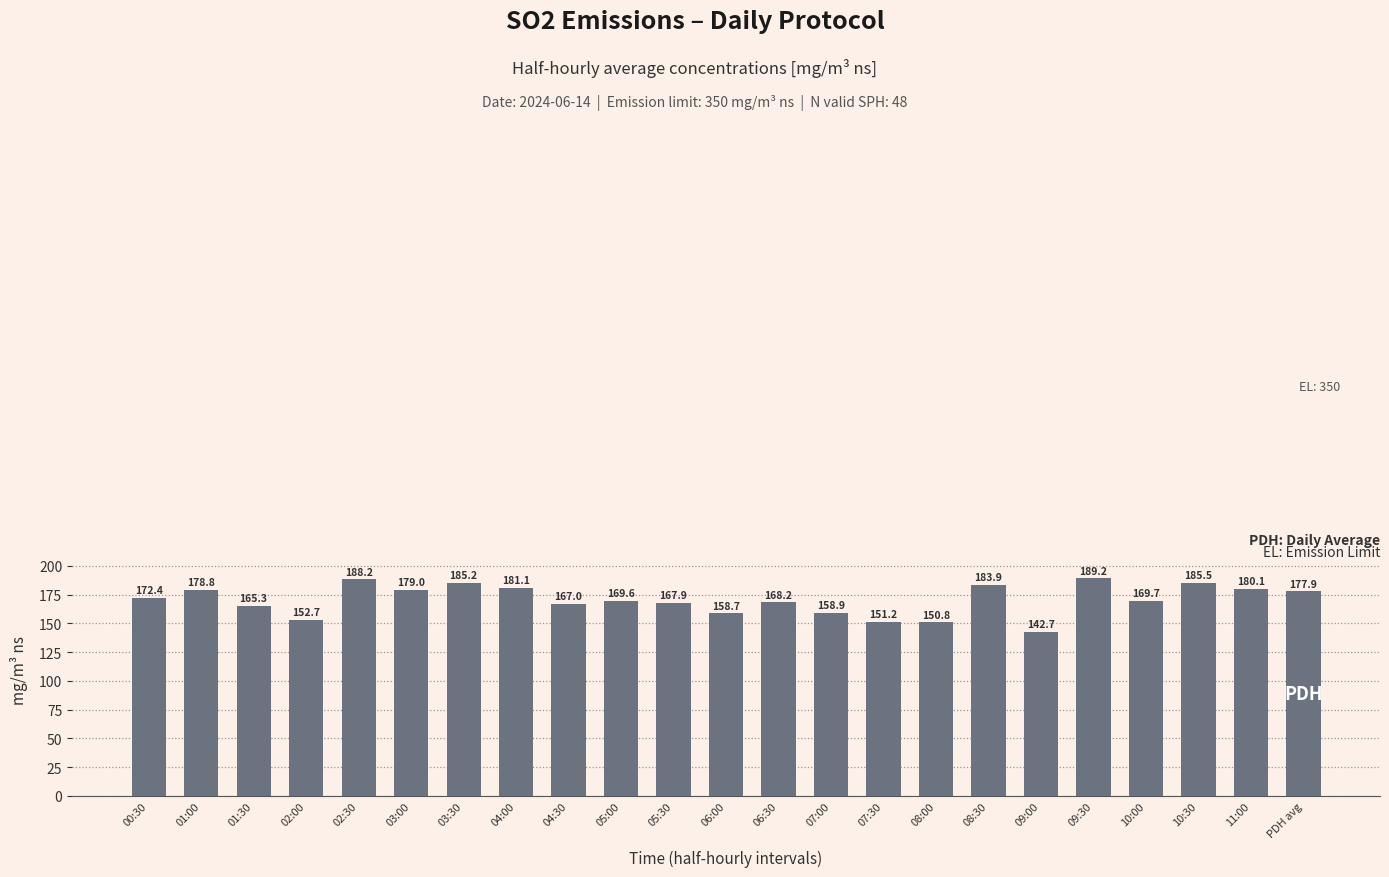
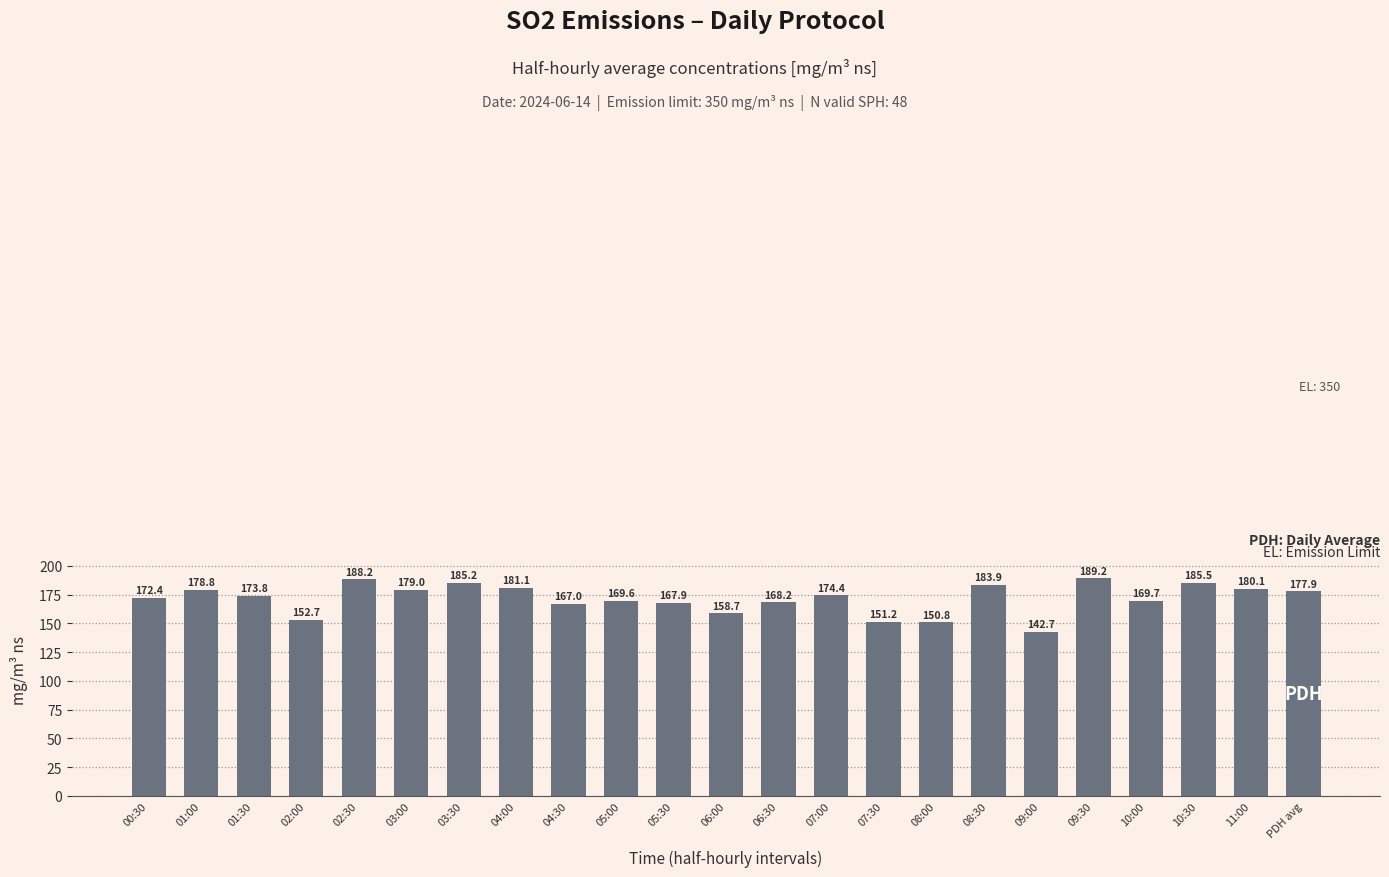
01:30: 165.3 -> 173.8
07:00: 158.9 -> 174.4
